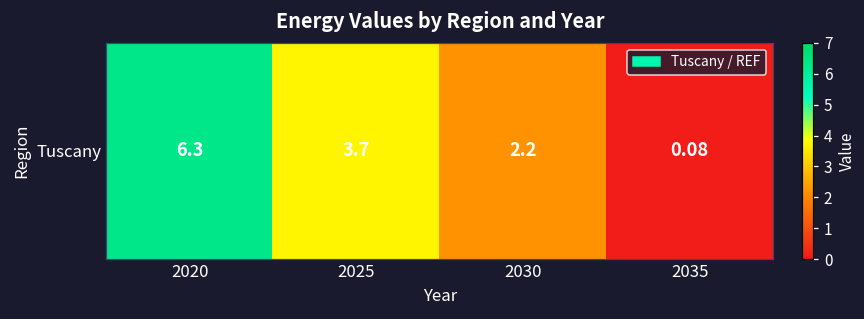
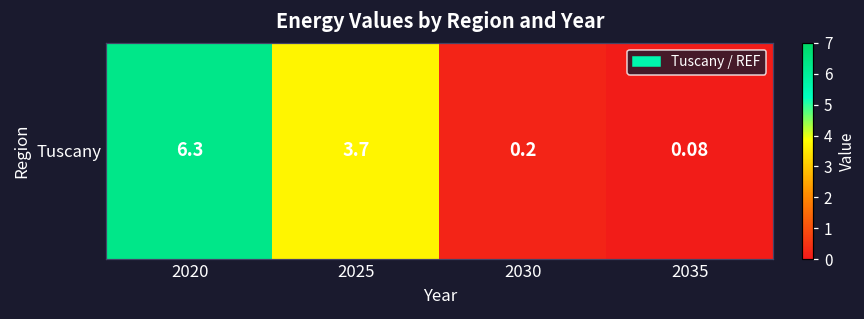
Tuscany, 2030: 2.2 -> 0.2
